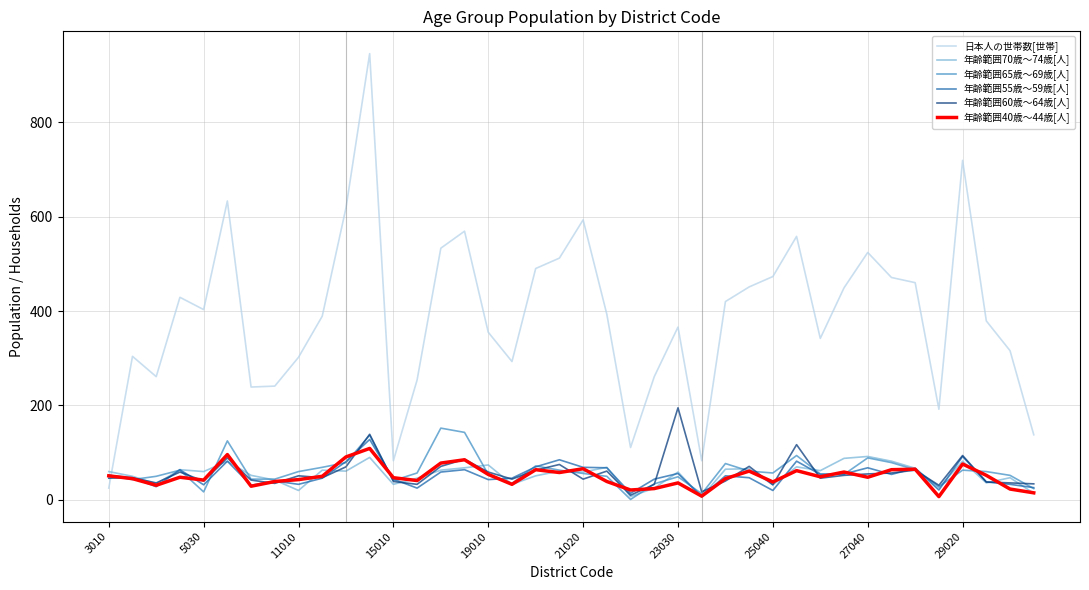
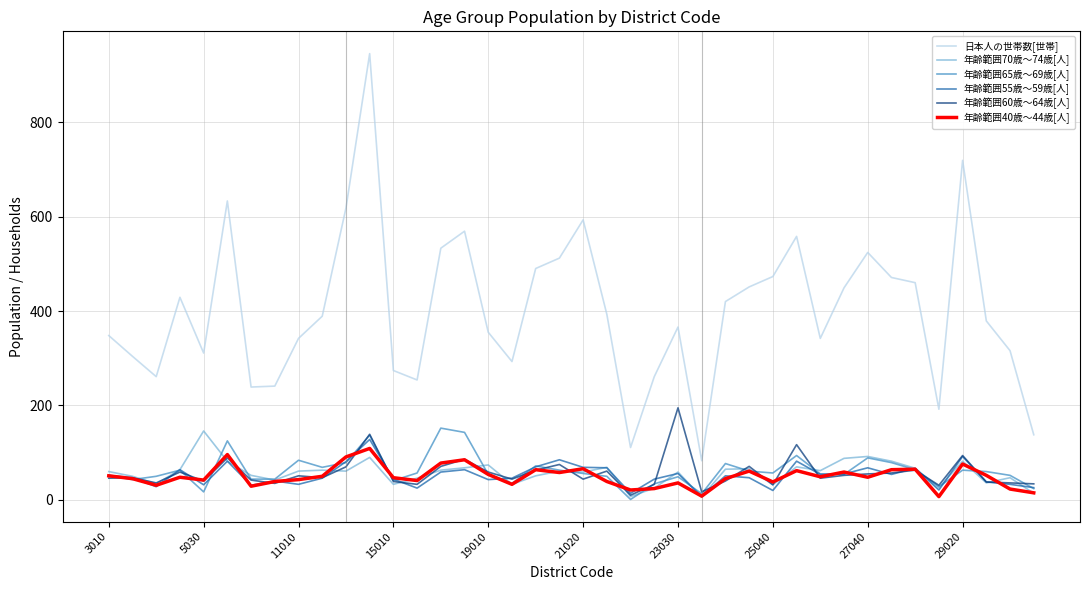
日本人の世帯数[世帯], 3010: 30 -> 350
日本人の世帯数[世帯], 5030: 400 -> 310
年齢範囲70歳～74歳[人], 5030: 60 -> 150
日本人の世帯数[世帯], 11010: 300 -> 340
年齢範囲70歳～74歳[人], 11010: 20 -> 60
年齢範囲65歳～69歳[人], 11010: 60 -> 80
日本人の世帯数[世帯], 15010: 80 -> 270
